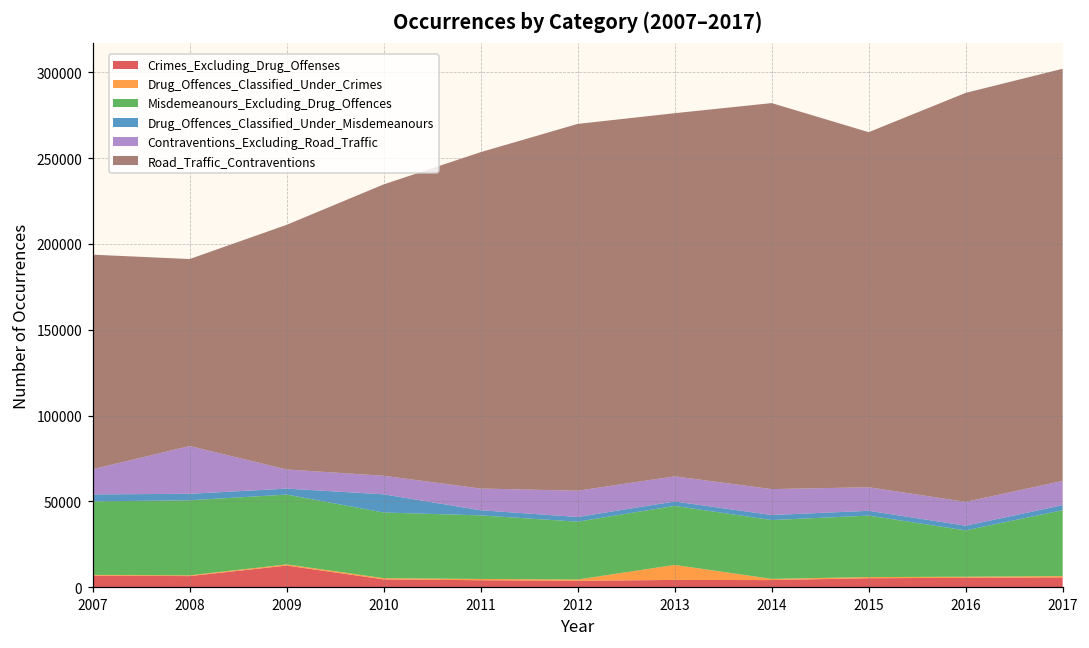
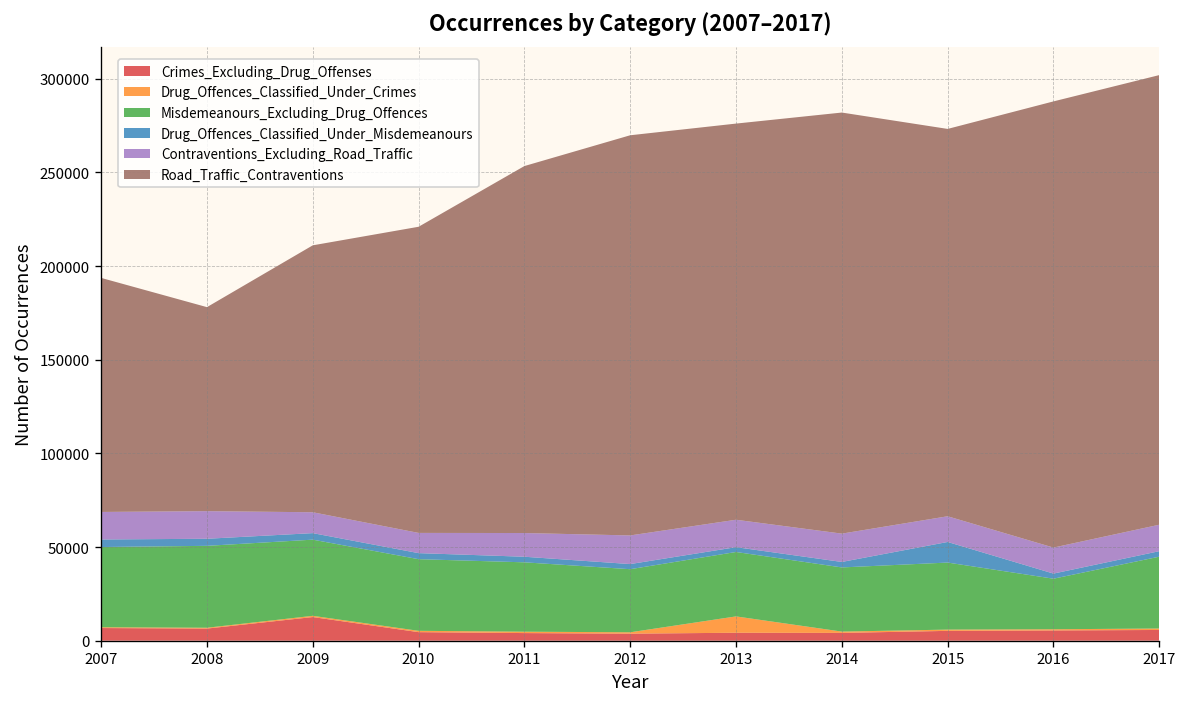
Contraventions_Excluding_Road_Traffic, 2008: 28000 -> 15000
Drug_Offences_Classified_Under_Misdemeanours, 2010: 11000 -> 3000
Road_Traffic_Contraventions, 2010: 170000 -> 163000
Drug_Offences_Classified_Under_Misdemeanours, 2015: 3000 -> 11000
